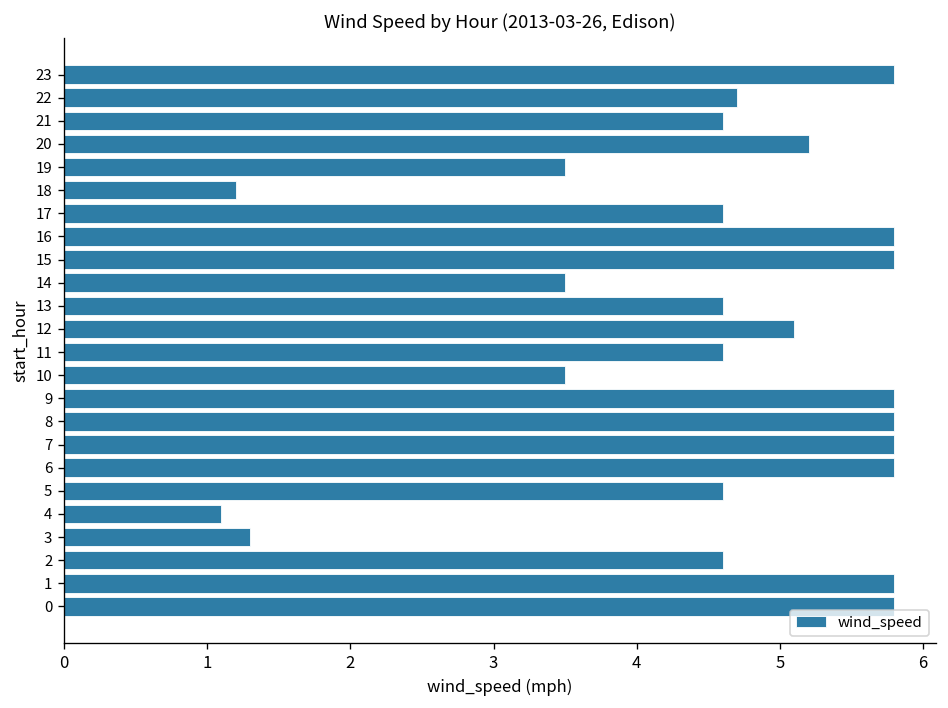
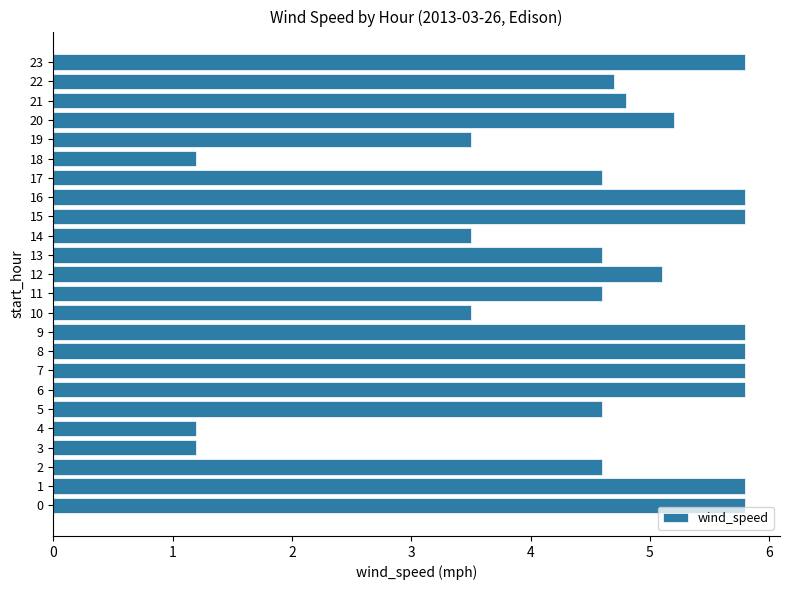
21: 4.6 -> 4.8
4: 1.1 -> 1.2
3: 1.3 -> 1.2
